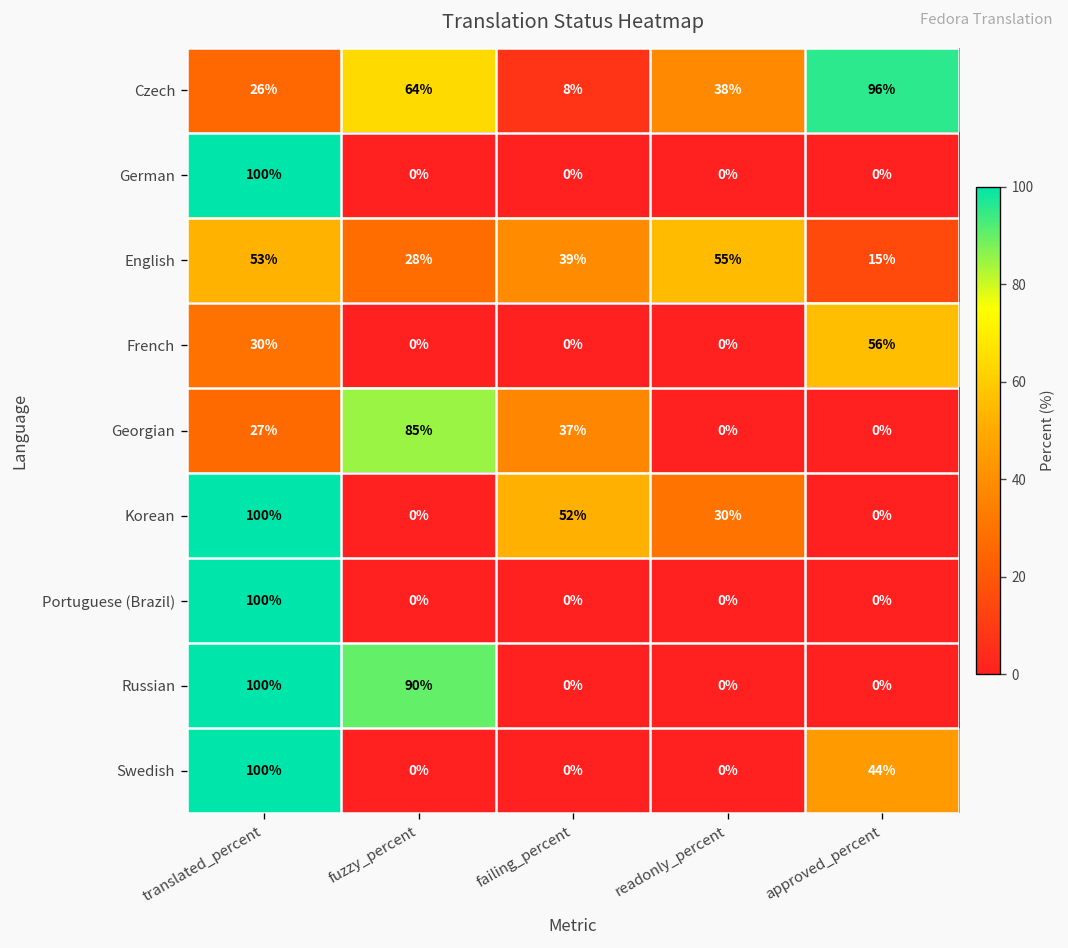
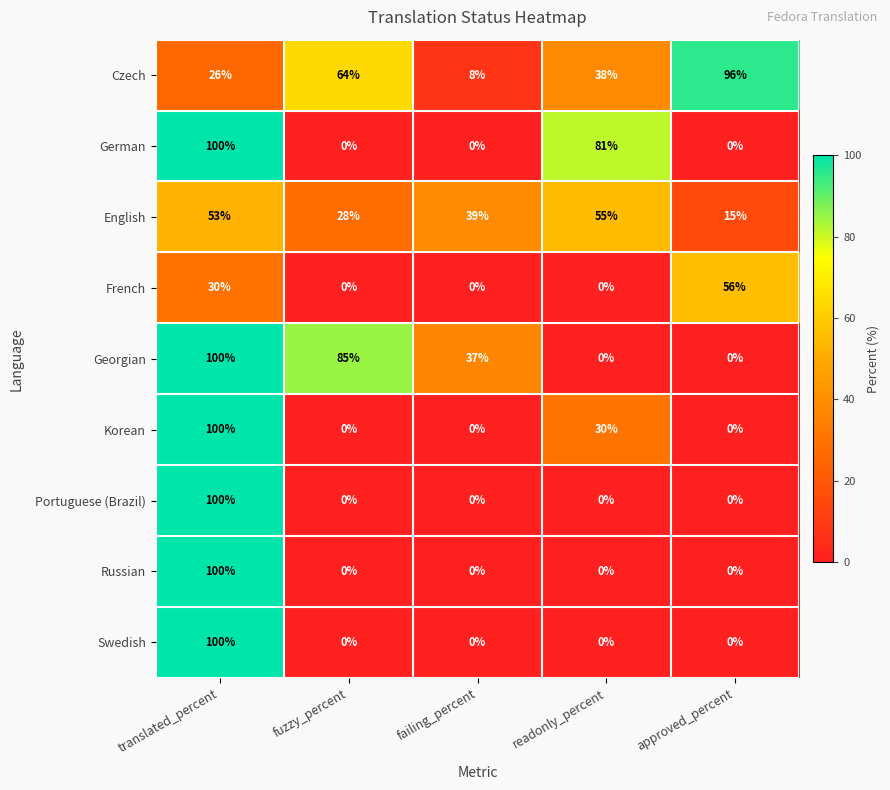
German, readonly_percent: 0% -> 81%
Georgian, translated_percent: 27% -> 100%
Korean, failing_percent: 52% -> 0%
Russian, fuzzy_percent: 90% -> 0%
Swedish, approved_percent: 44% -> 0%
